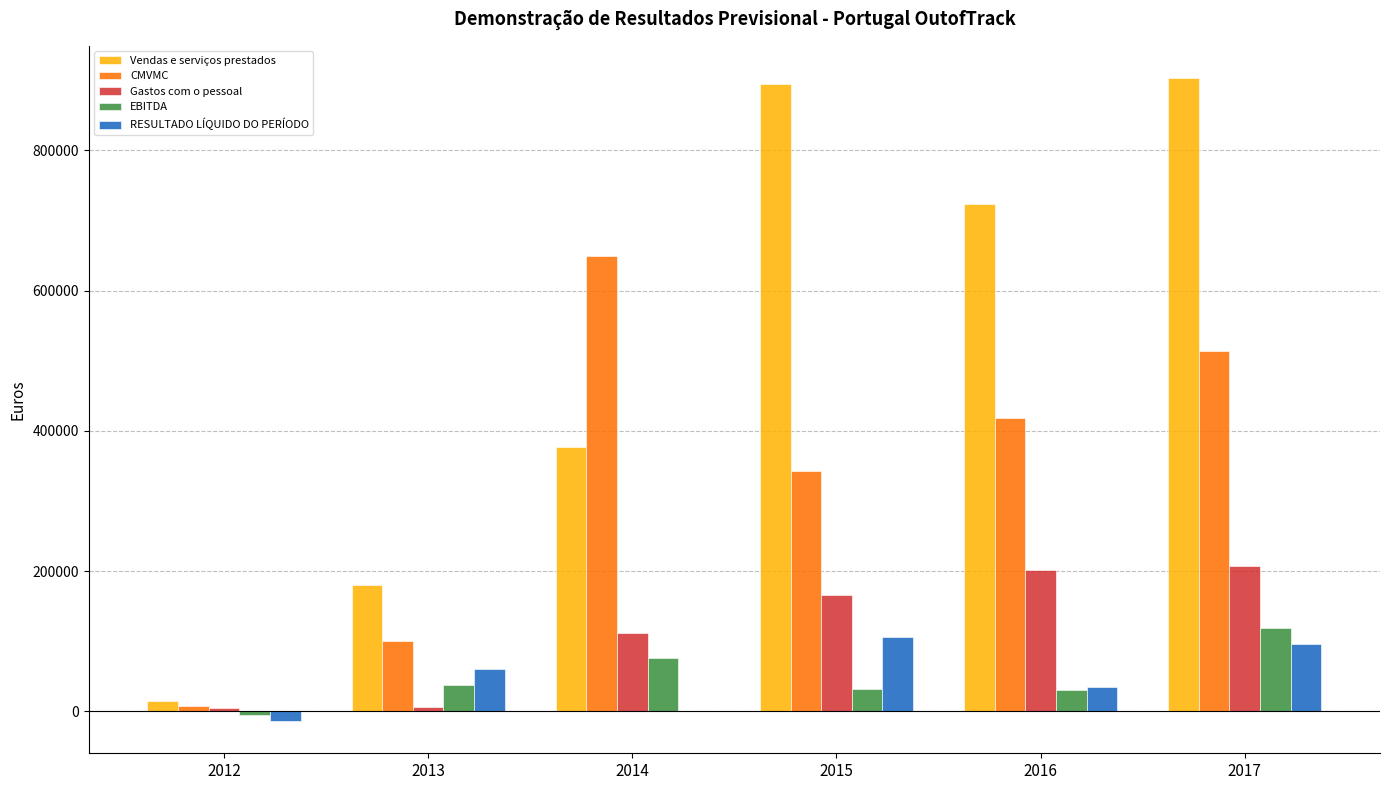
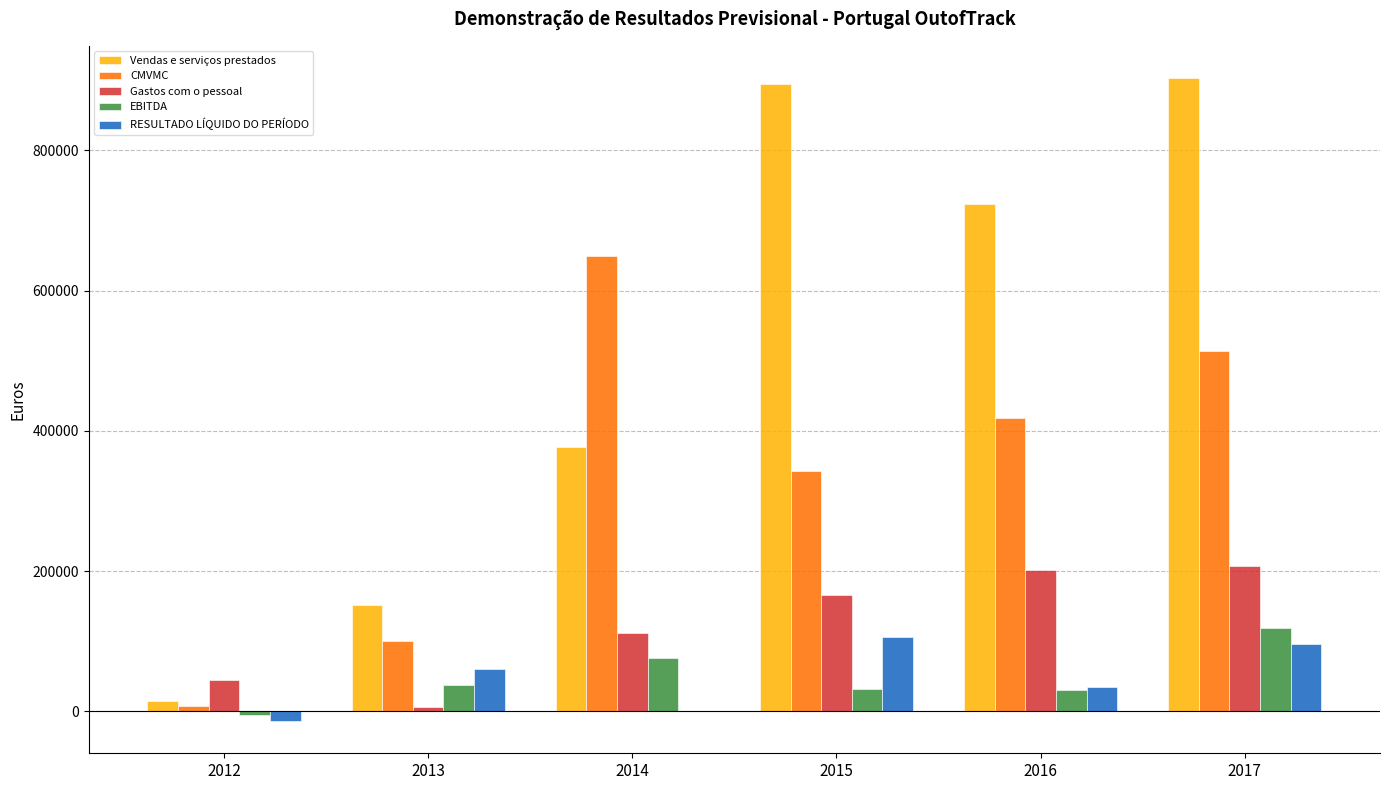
Gastos com o pessoal, 2012: 0 -> 40000
Vendas e serviços prestados, 2013: 180000 -> 150000
